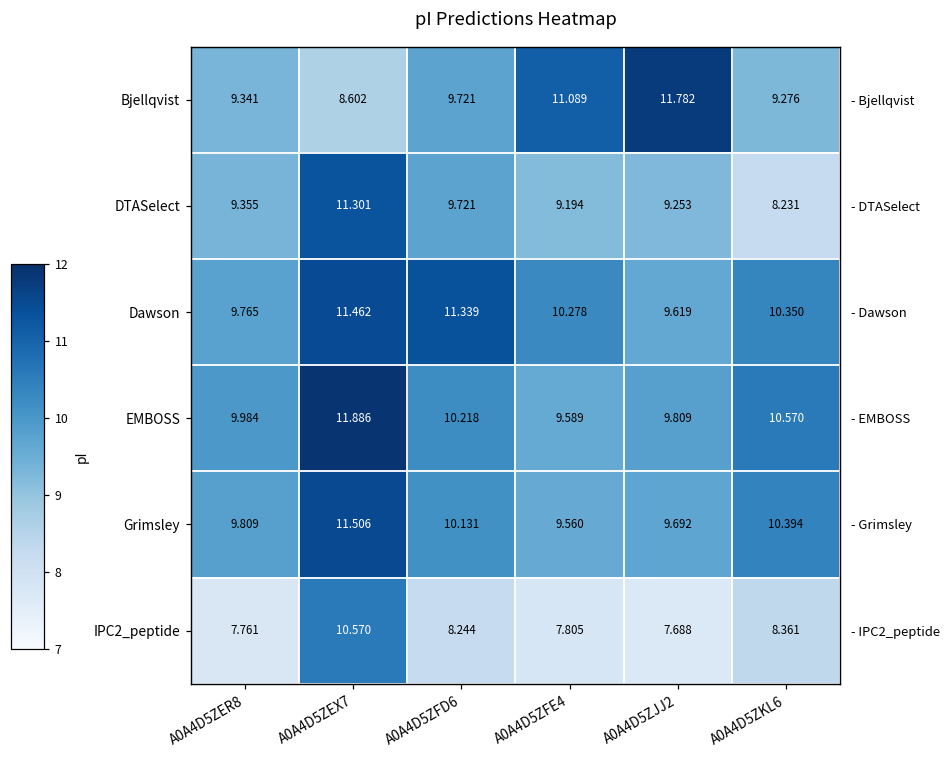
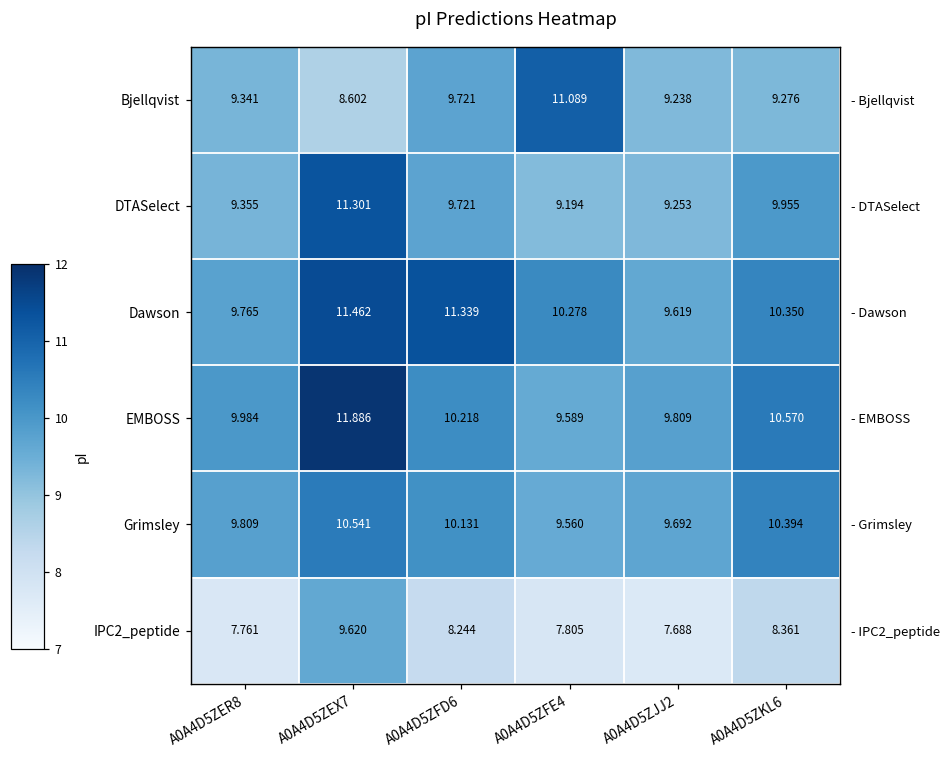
Bjellqvist, A0A4D5ZJJ2: 11.782 -> 9.238
DTASelect, A0A4D5ZKL6: 8.231 -> 9.955
Grimsley, A0A4D5ZEX7: 11.506 -> 10.541
IPC2_peptide, A0A4D5ZEX7: 10.570 -> 9.620
